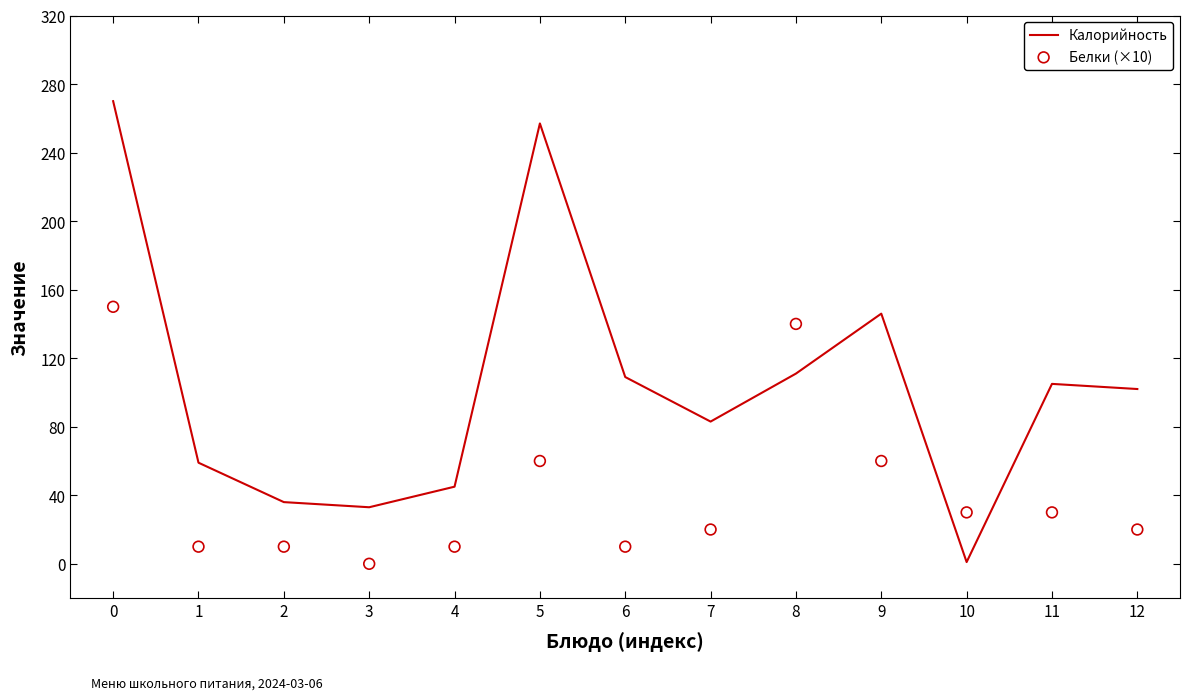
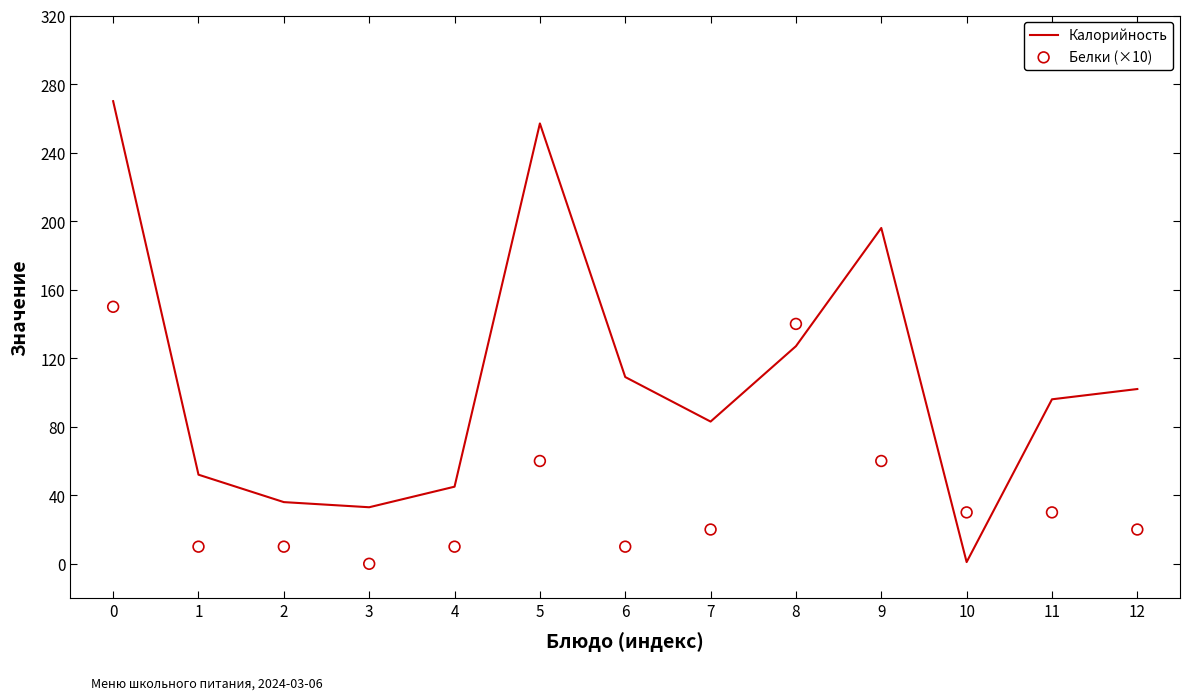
Калорийность, 1: 59 -> 52
Калорийность, 8: 111 -> 127
Калорийность, 9: 146 -> 196
Калорийность, 11: 105 -> 96
